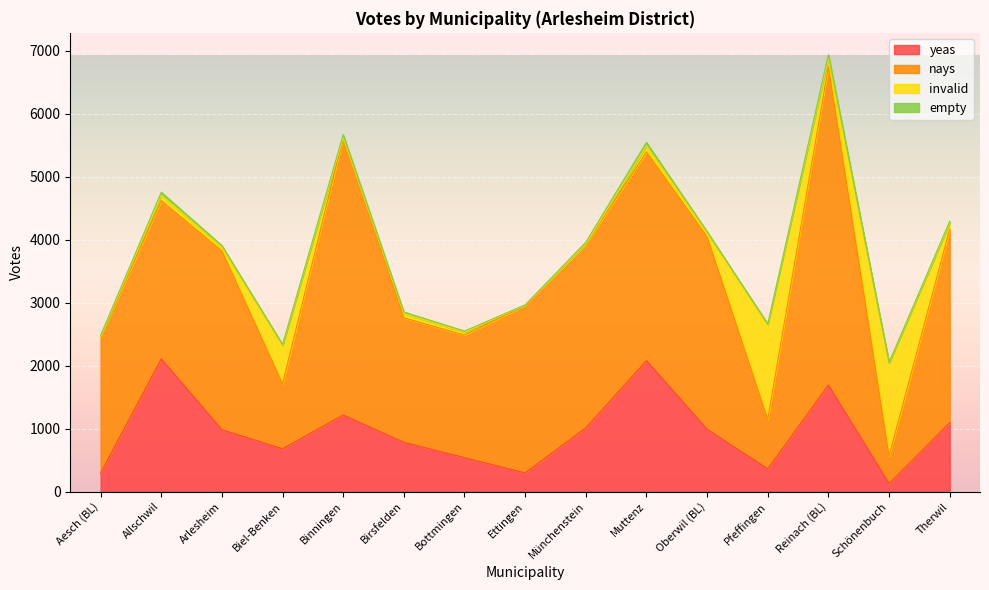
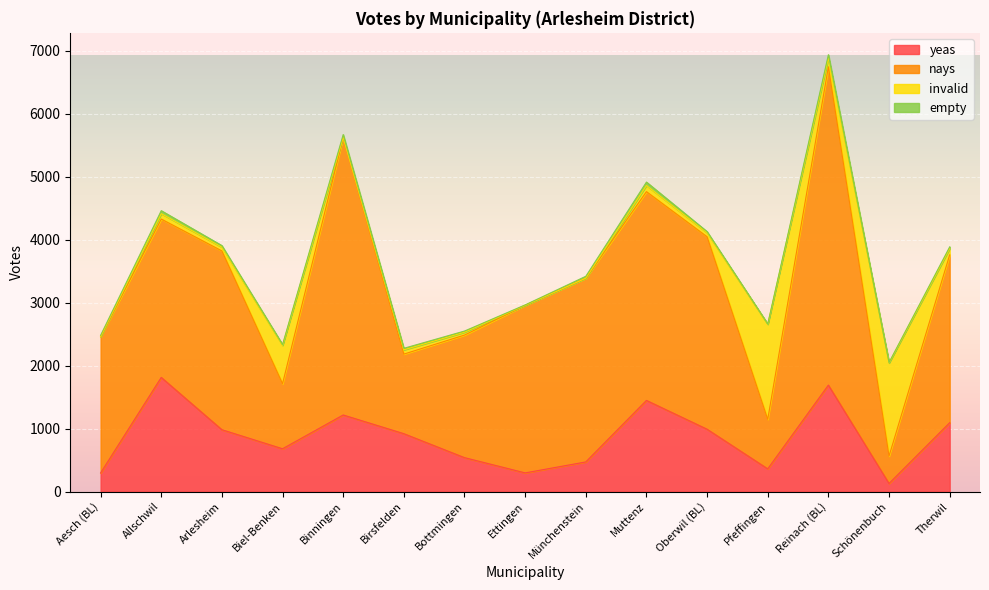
yeas, Allschwil: 2100 -> 1800
yeas, Birsfelden: 800 -> 900
nays, Birsfelden: 2000 -> 1300
yeas, Münchenstein: 1000 -> 500
yeas, Muttenz: 2100 -> 1400
nays, Therwil: 3100 -> 2700
